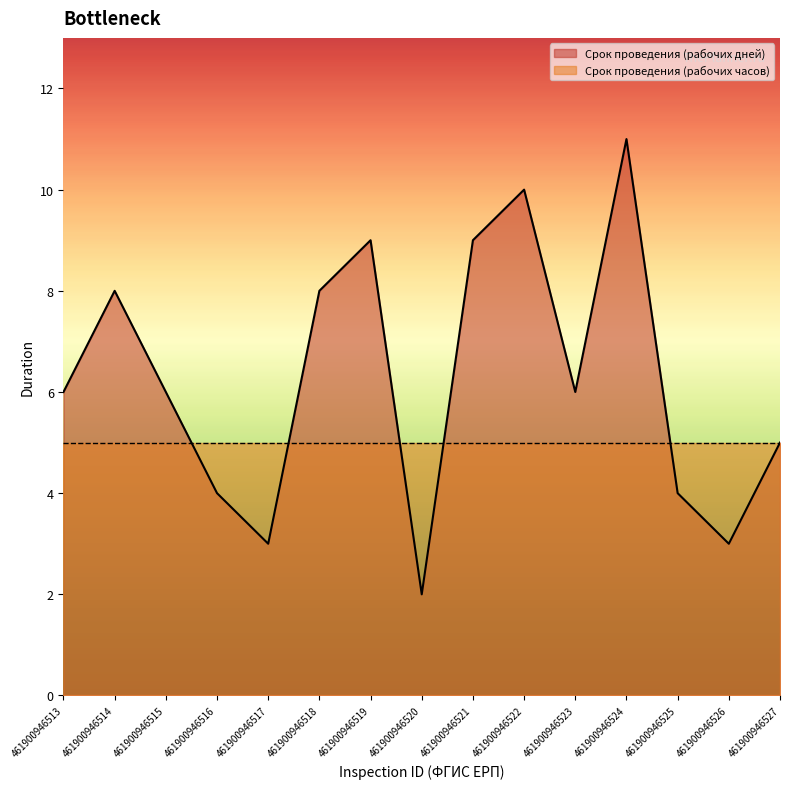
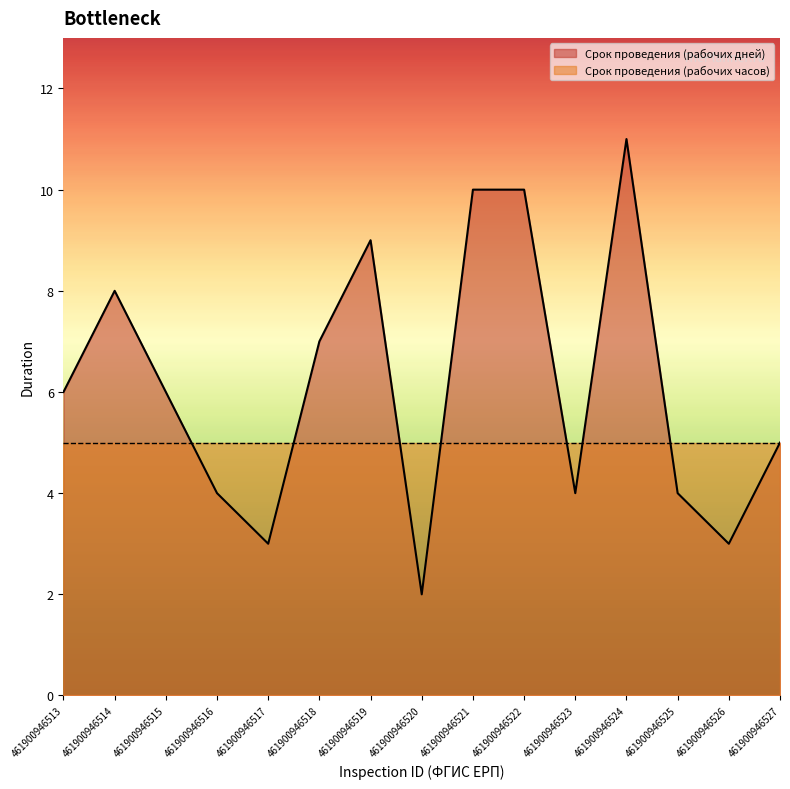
Срок проведения (рабочих дней), 461900946518: 8 -> 7
Срок проведения (рабочих дней), 461900946521: 9 -> 10
Срок проведения (рабочих дней), 461900946523: 6 -> 4
